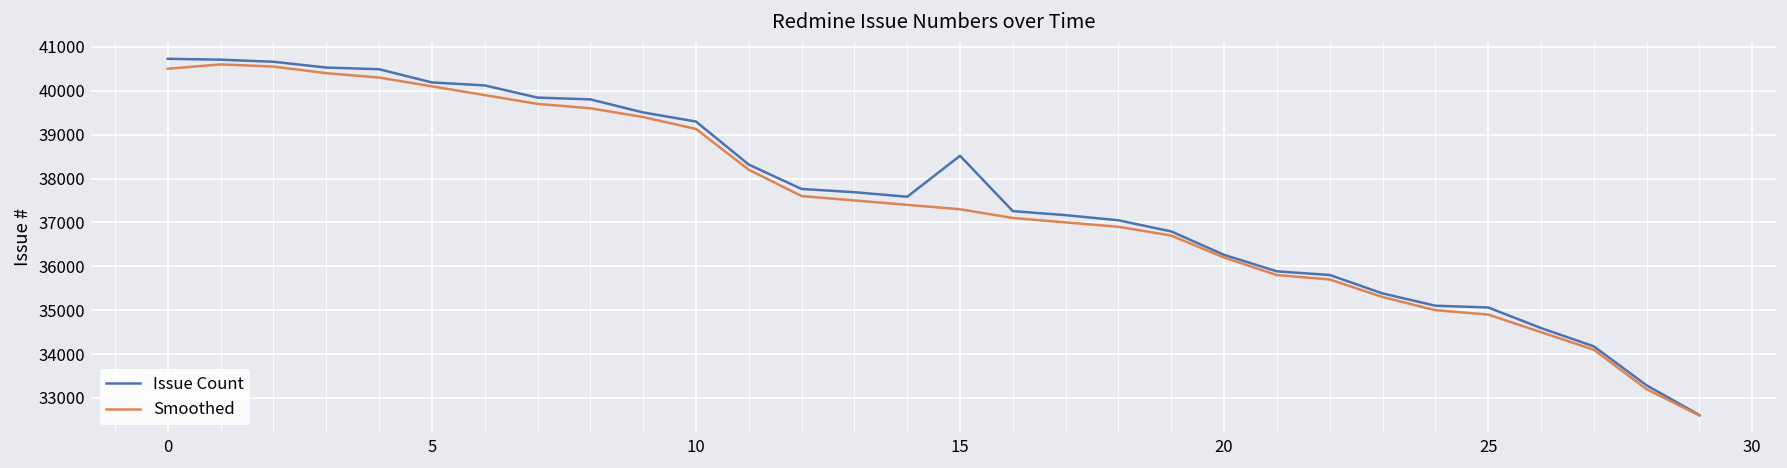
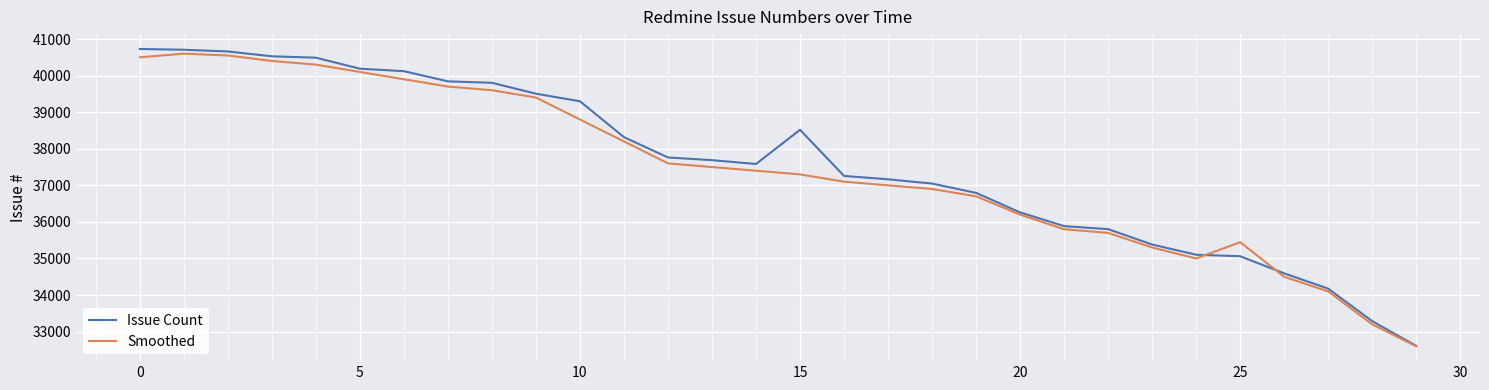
Smoothed, 10: 39100 -> 38800
Smoothed, 25: 34900 -> 35400
